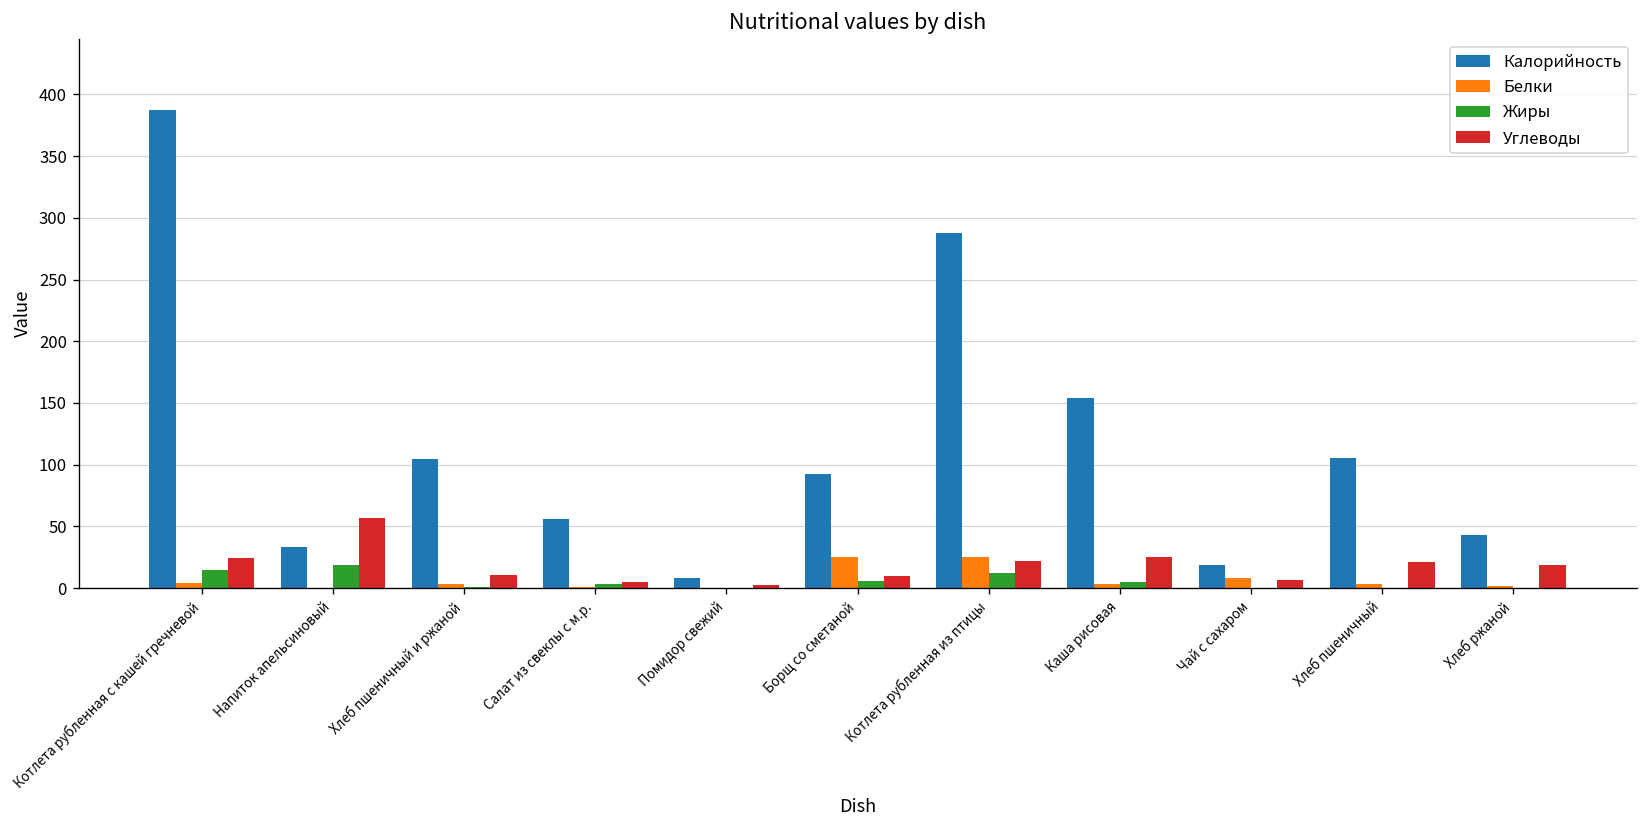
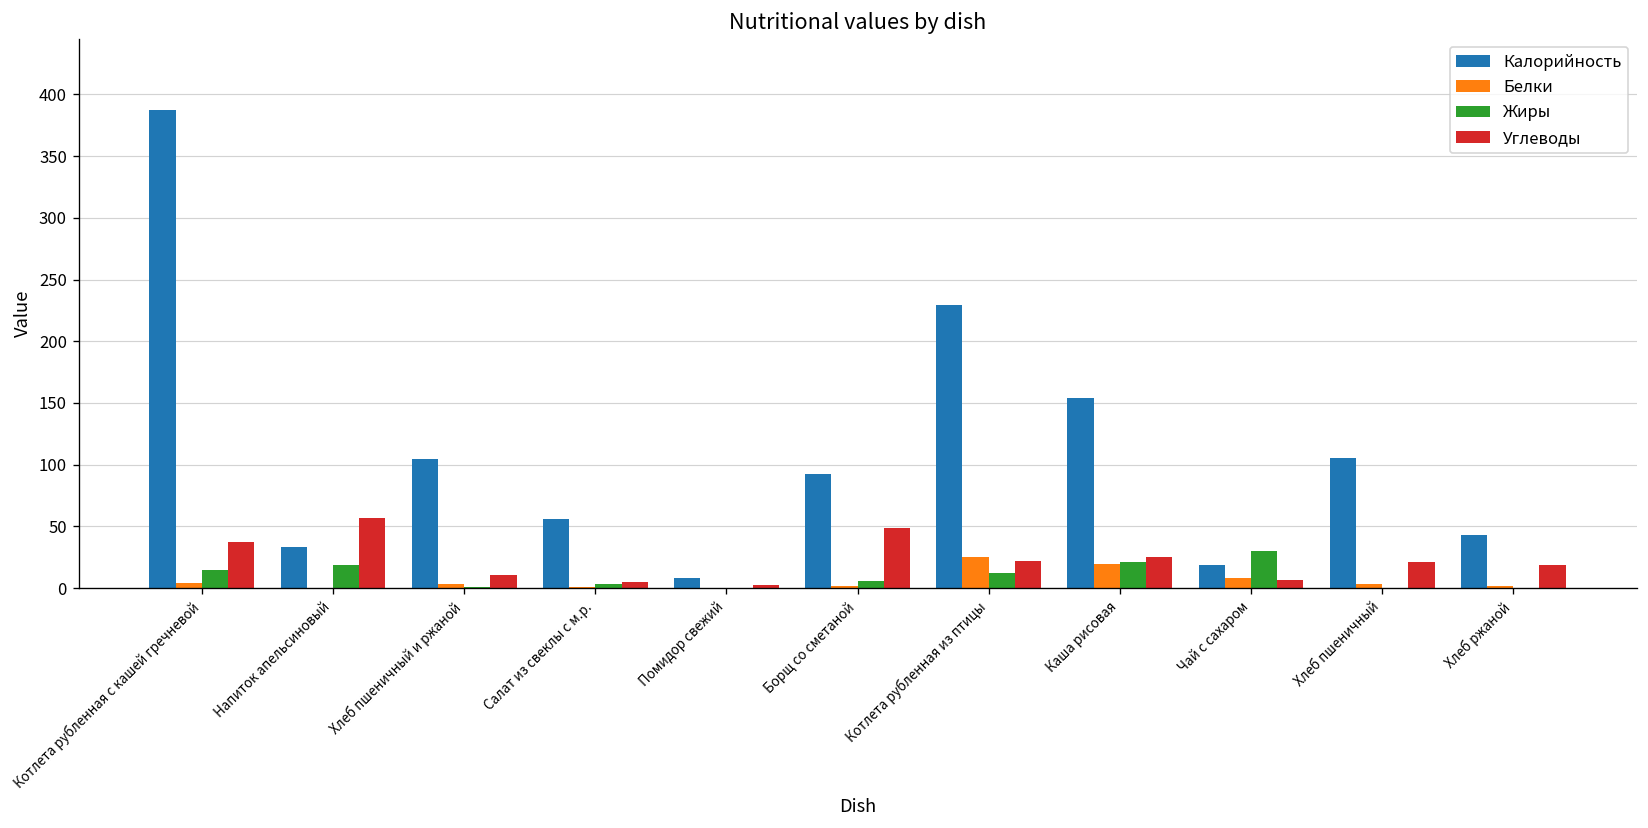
Углеводы, Котлета рубленная с кашей гречневой: 25 -> 38
Белки, Борщ со сметаной: 25 -> 2
Углеводы, Борщ со сметаной: 10 -> 48
Калорийность, Котлета рубленная из птицы: 288 -> 229
Белки, Каша рисовая: 4 -> 19
Жиры, Каша рисовая: 5 -> 22
Жиры, Чай с сахаром: 0 -> 30
